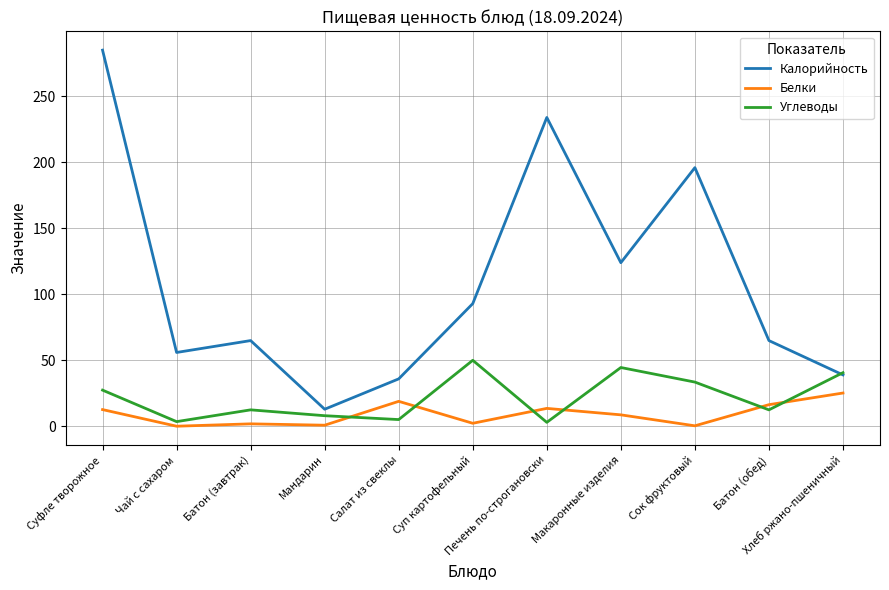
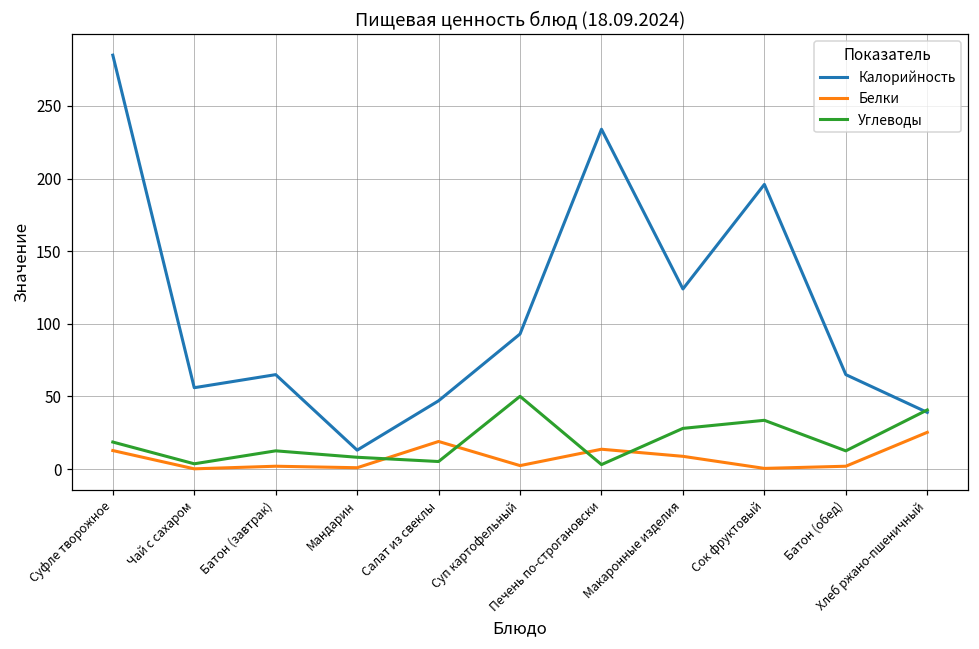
Углеводы, Суфле творожное: 27 -> 19
Калорийность, Салат из свеклы: 36 -> 47
Углеводы, Макаронные изделия: 45 -> 28
Белки, Батон (обед): 16 -> 2
